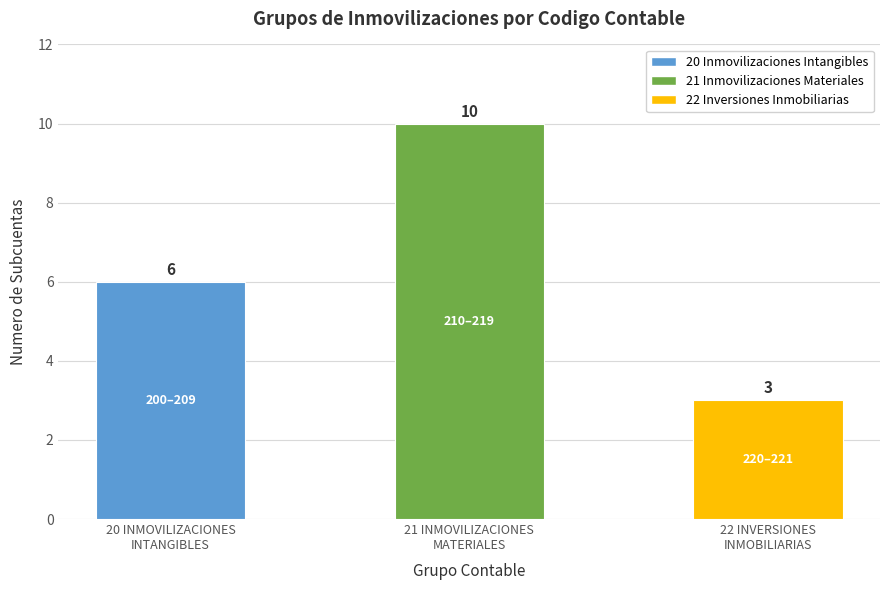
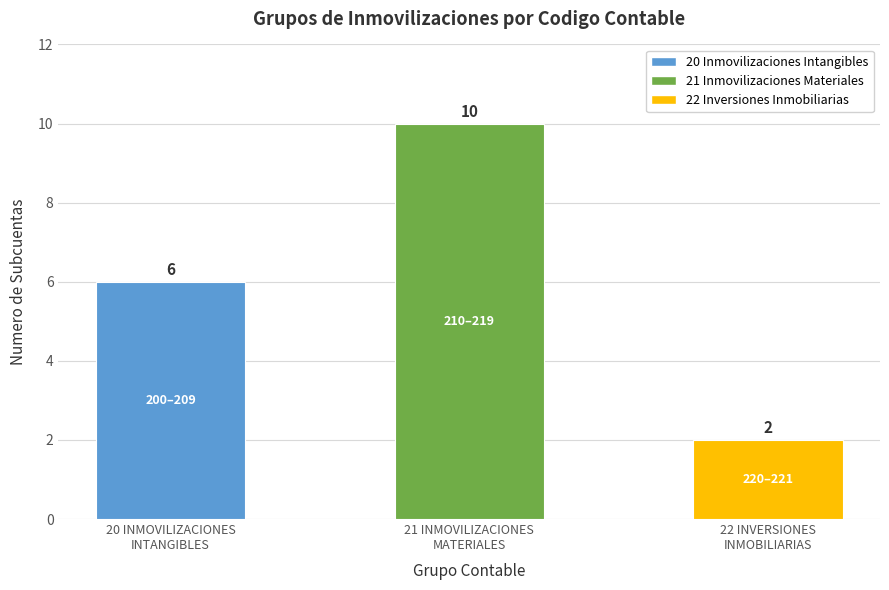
22 INVERSIONES INMOBILIARIAS: 3 -> 2
